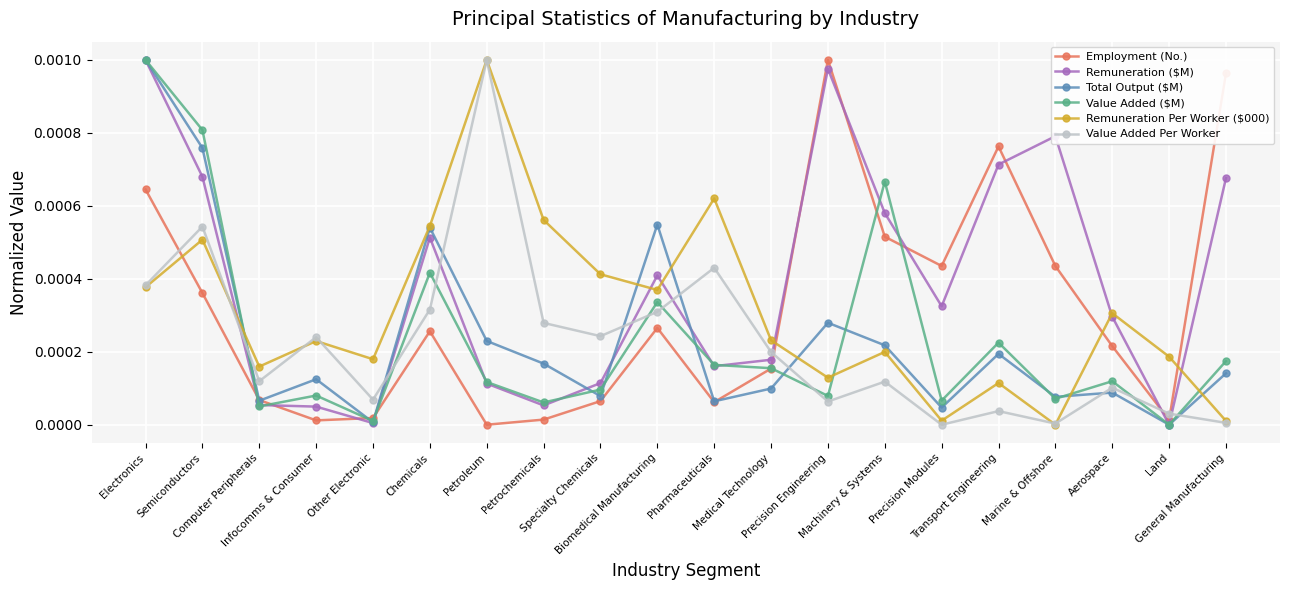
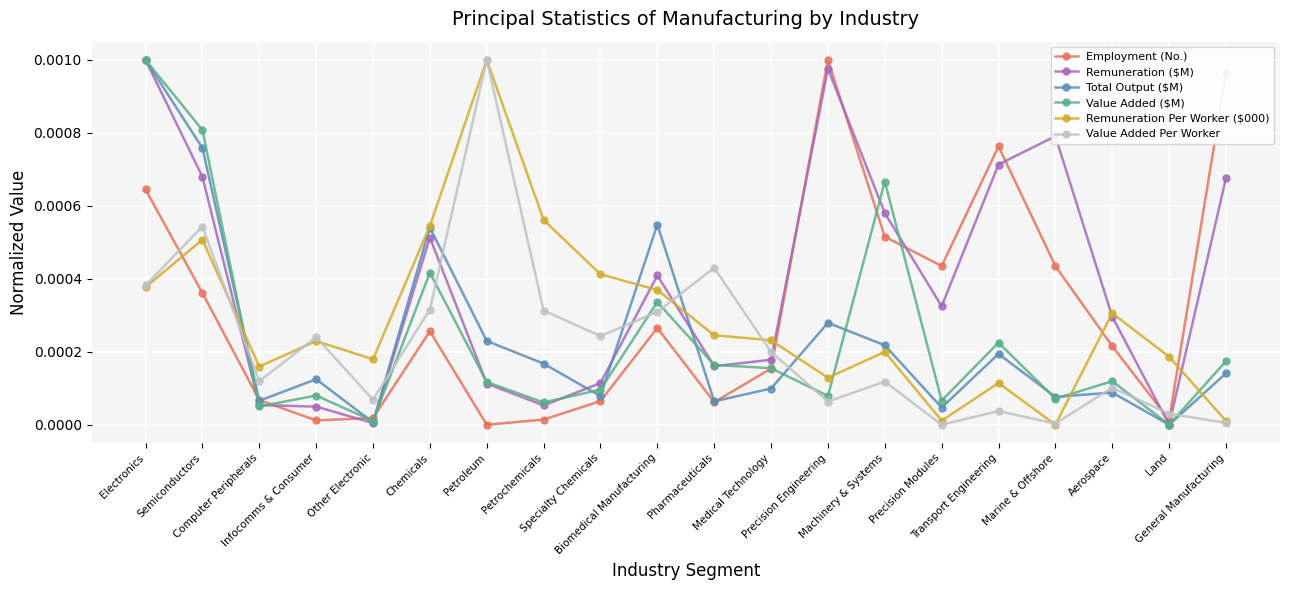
Value Added Per Worker, Petrochemicals: 0.00028 -> 0.00031
Remuneration Per Worker ($000), Pharmaceuticals: 0.00062 -> 0.00025
